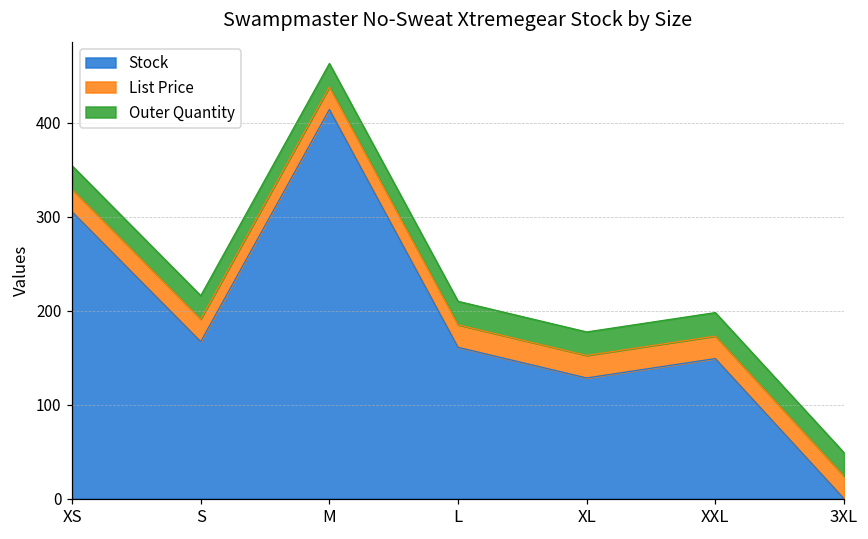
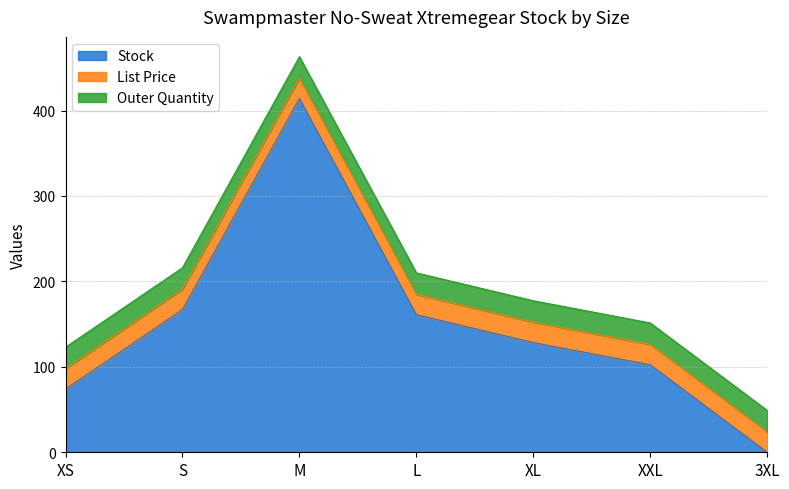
Stock, XS: 310 -> 70
Stock, XXL: 150 -> 100
